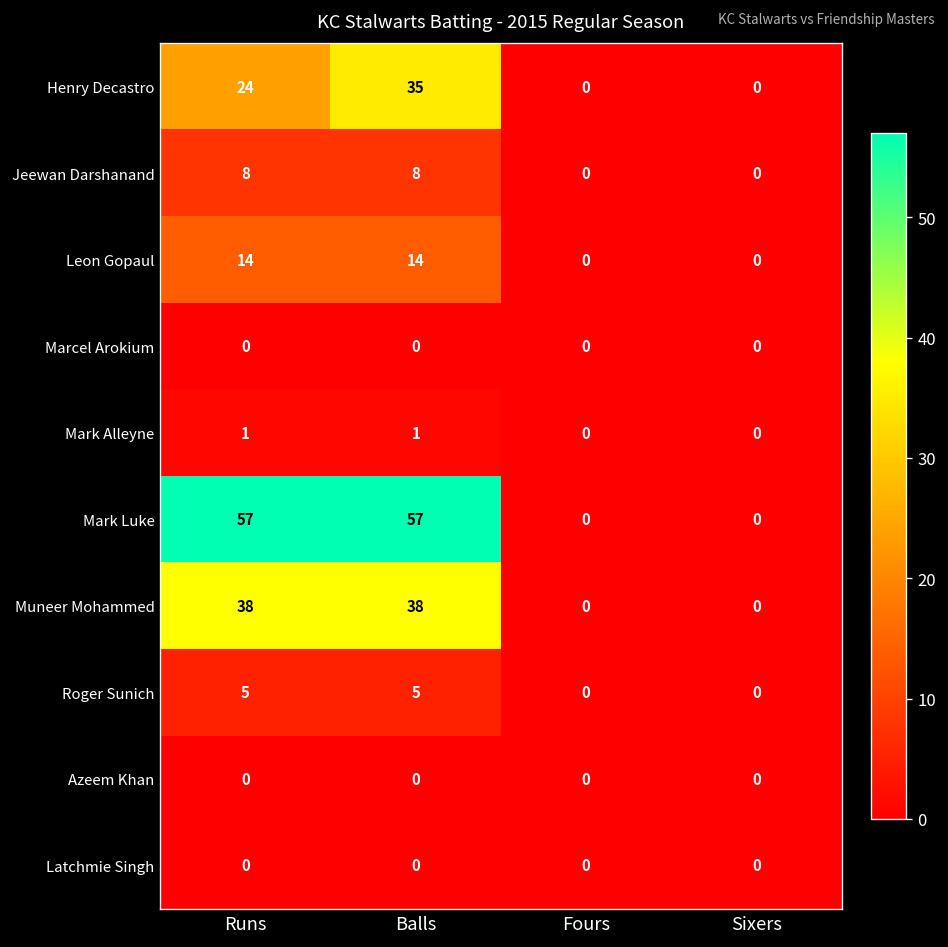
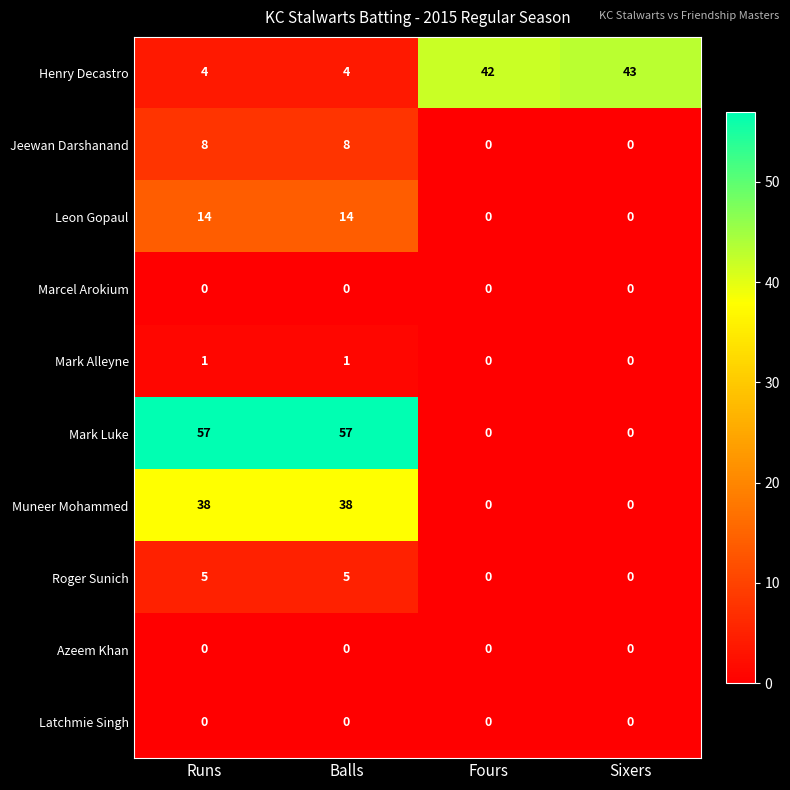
Henry Decastro, Runs: 24 -> 4
Henry Decastro, Balls: 35 -> 4
Henry Decastro, Fours: 0 -> 42
Henry Decastro, Sixers: 0 -> 43
